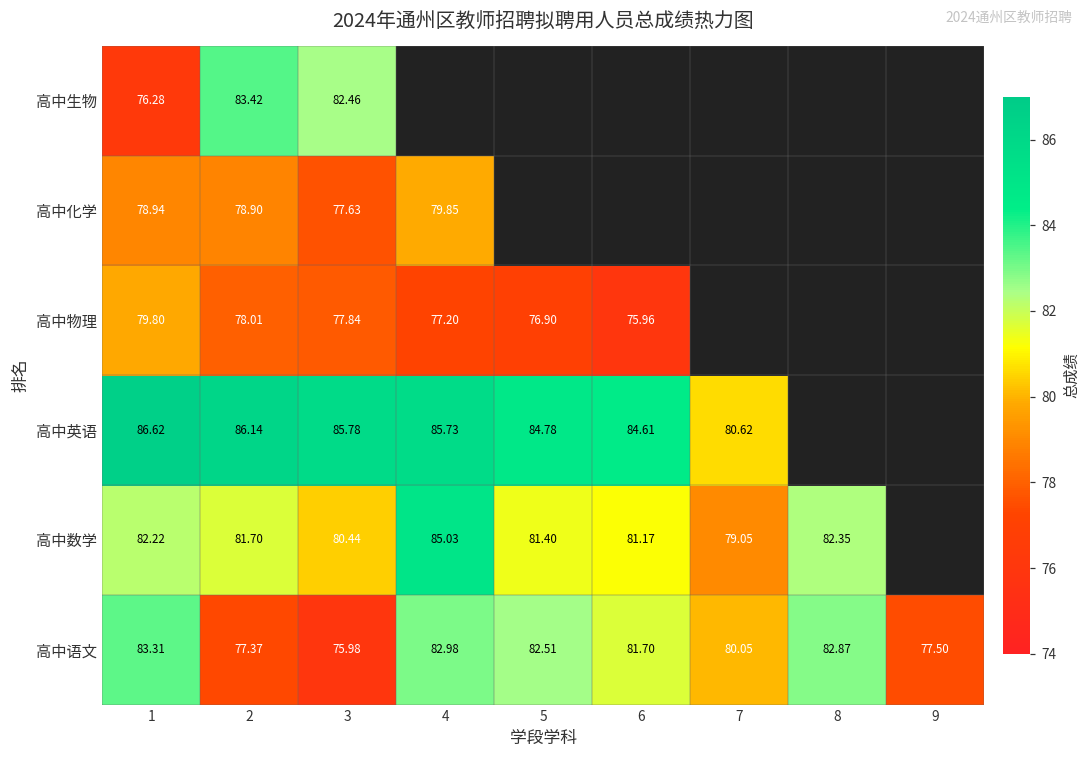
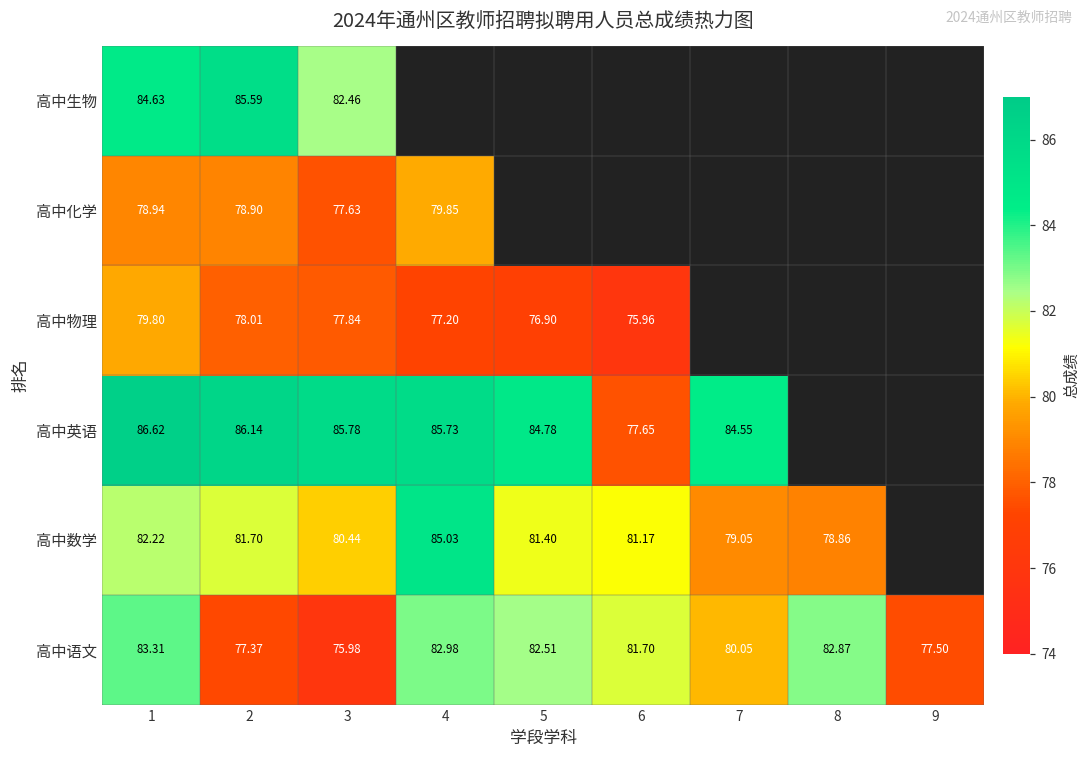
高中生物, 1: 76.28 -> 84.63
高中生物, 2: 83.42 -> 85.59
高中英语, 6: 84.61 -> 77.65
高中英语, 7: 80.62 -> 84.55
高中数学, 8: 82.35 -> 78.86
